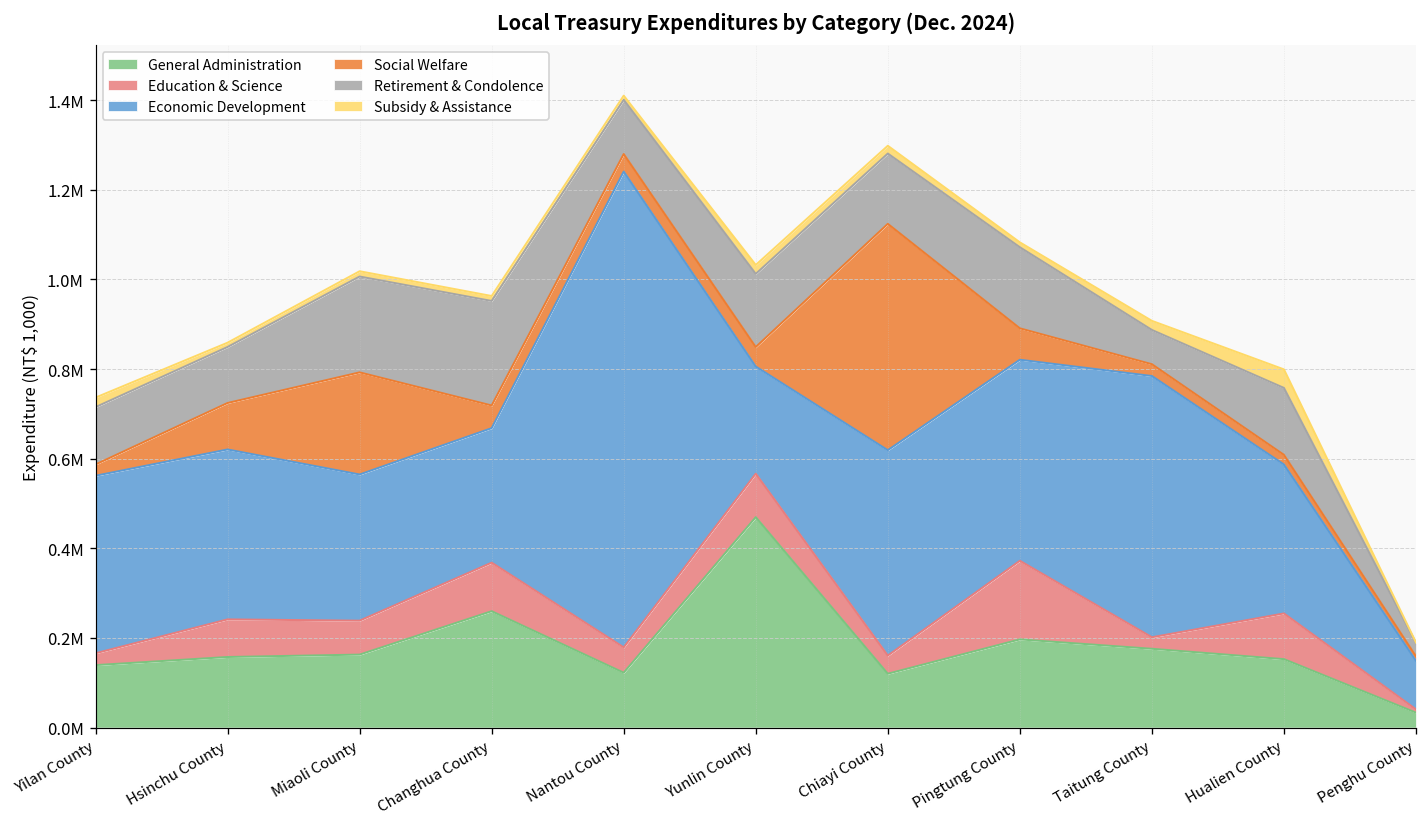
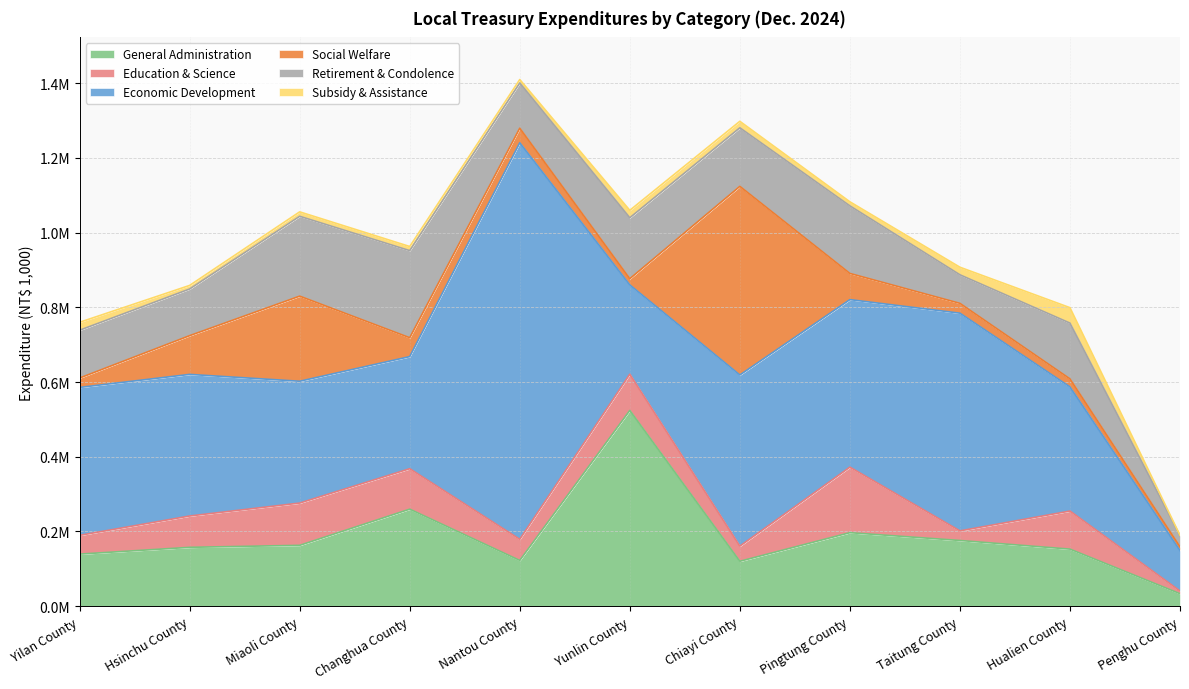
Education & Science, Yilan County: 30000 -> 50000
Education & Science, Miaoli County: 80000 -> 110000
General Administration, Yunlin County: 470000 -> 520000
Social Welfare, Yunlin County: 40000 -> 20000
